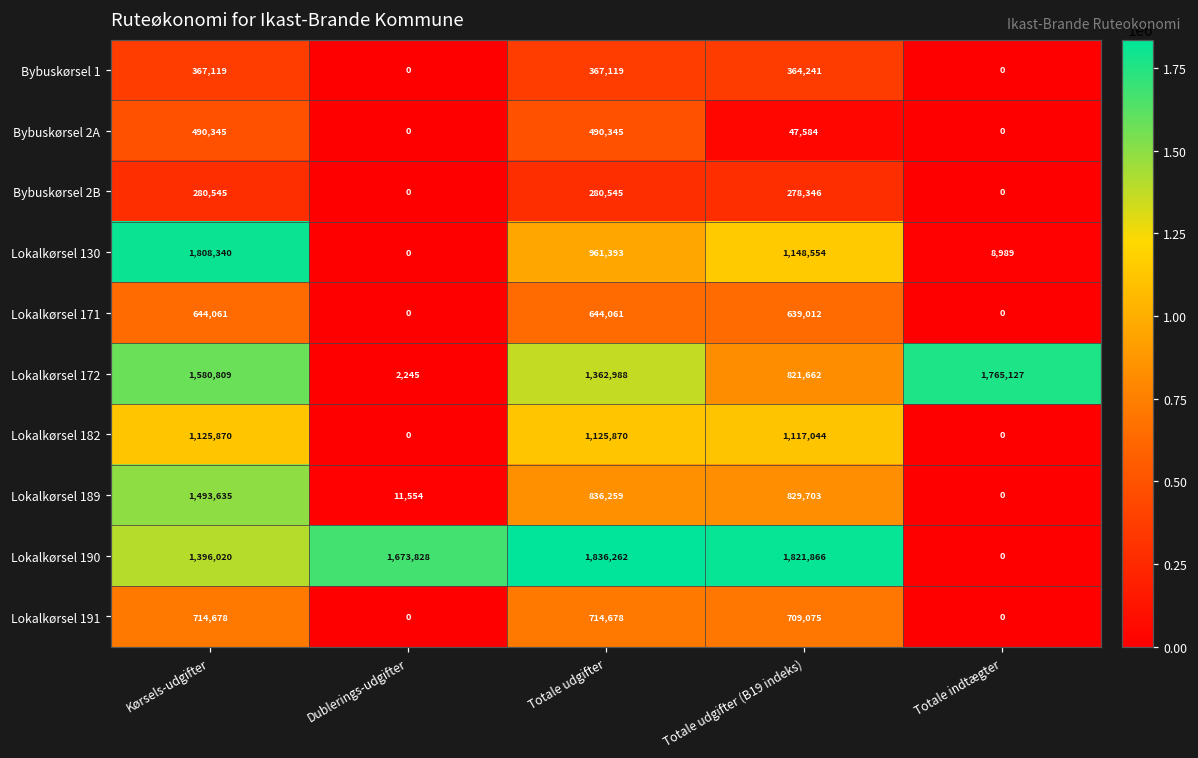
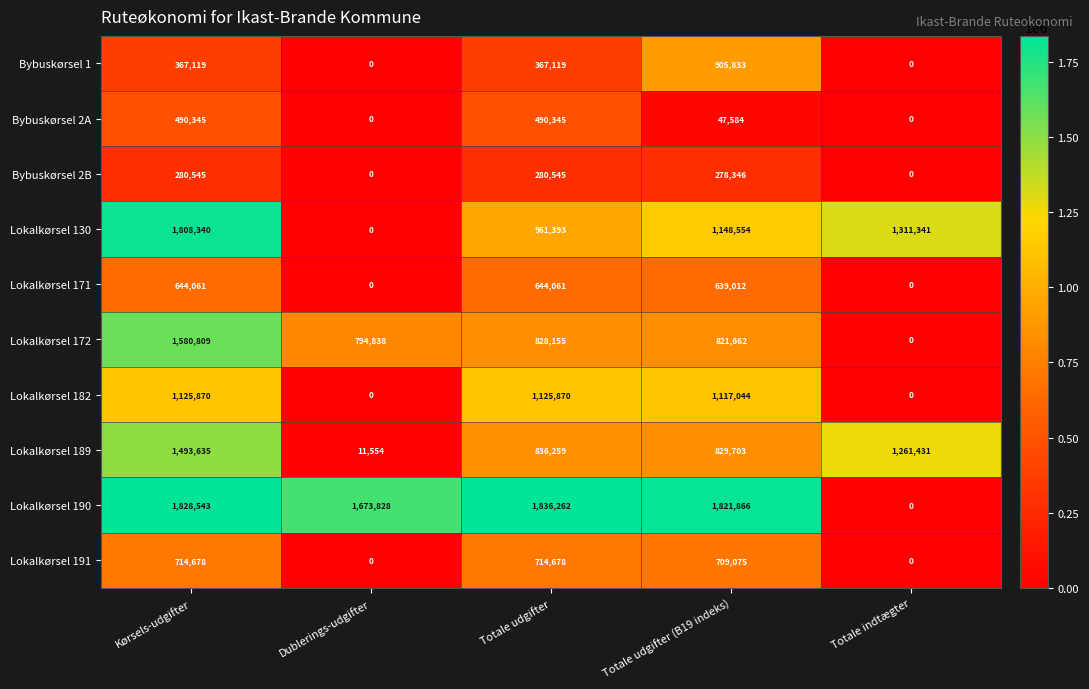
Bybuskørsel 1, Totale udgifter (B19 indeks): 364,241 -> 905,833
Lokalkørsel 130, Totale indtægter: 8,989 -> 1,311,341
Lokalkørsel 172, Dublerings-udgifter: 2,245 -> 794,838
Lokalkørsel 172, Totale udgifter: 1,362,988 -> 828,155
Lokalkørsel 172, Totale indtægter: 1,765,127 -> 0
Lokalkørsel 189, Totale indtægter: 0 -> 1,261,431
Lokalkørsel 190, Kørsels-udgifter: 1,396,020 -> 1,828,543
